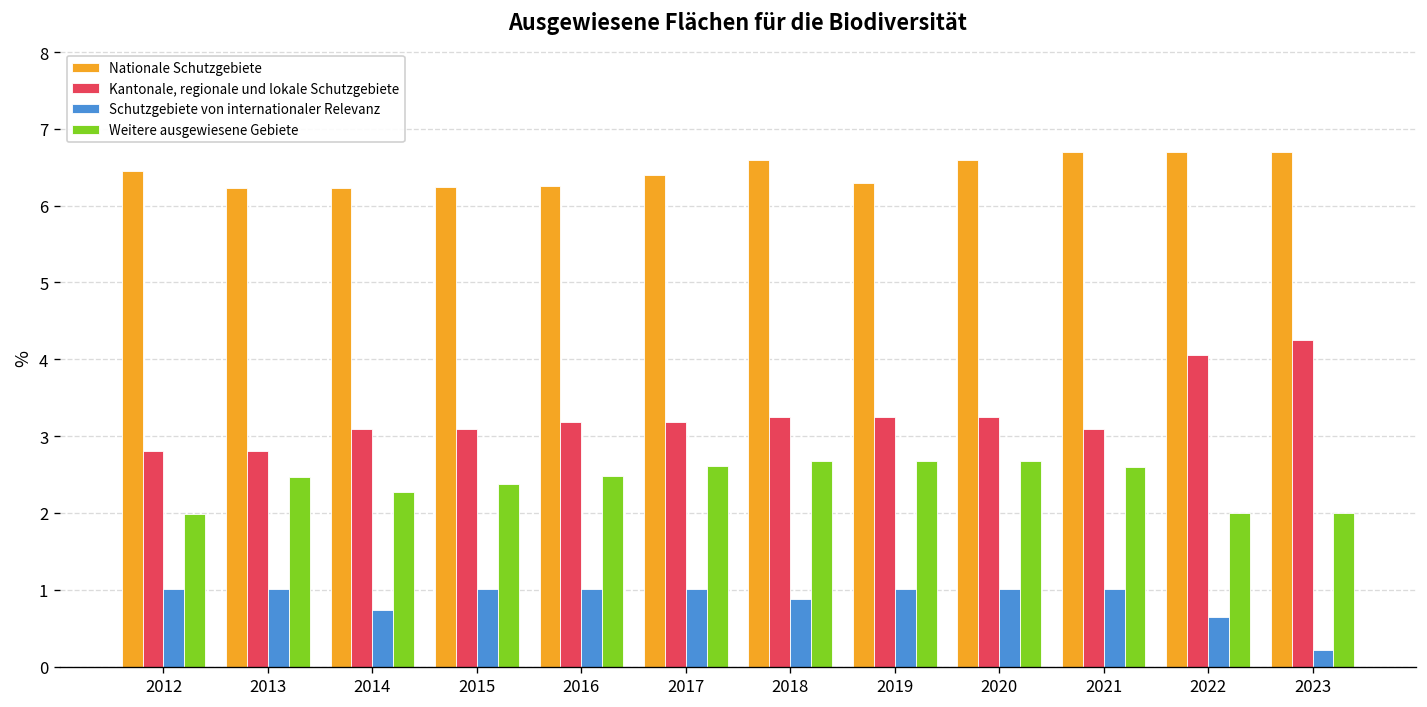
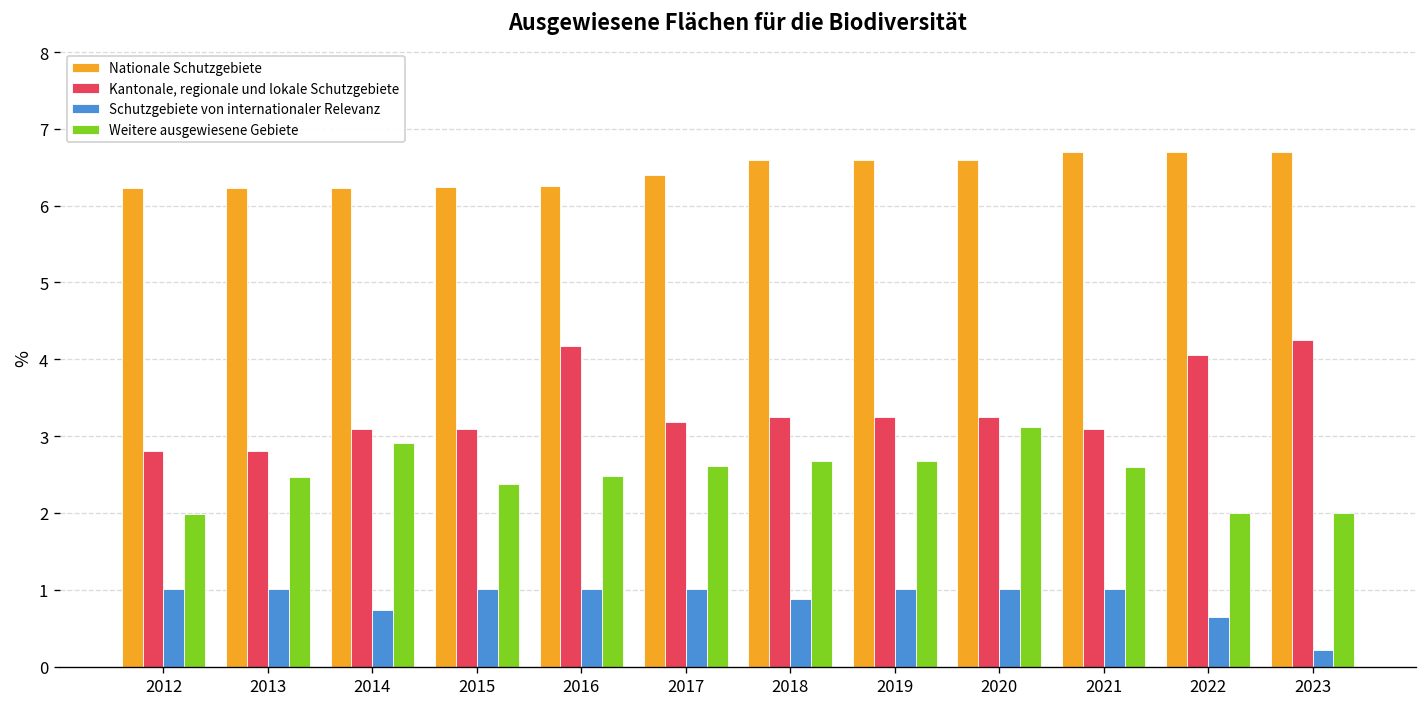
Nationale Schutzgebiete, 2012: 6.5 -> 6.2
Weitere ausgewiesene Gebiete, 2014: 2.3 -> 2.9
Kantonale, regionale und lokale Schutzgebiete, 2016: 3.2 -> 4.2
Nationale Schutzgebiete, 2019: 6.3 -> 6.6
Weitere ausgewiesene Gebiete, 2020: 2.7 -> 3.1
